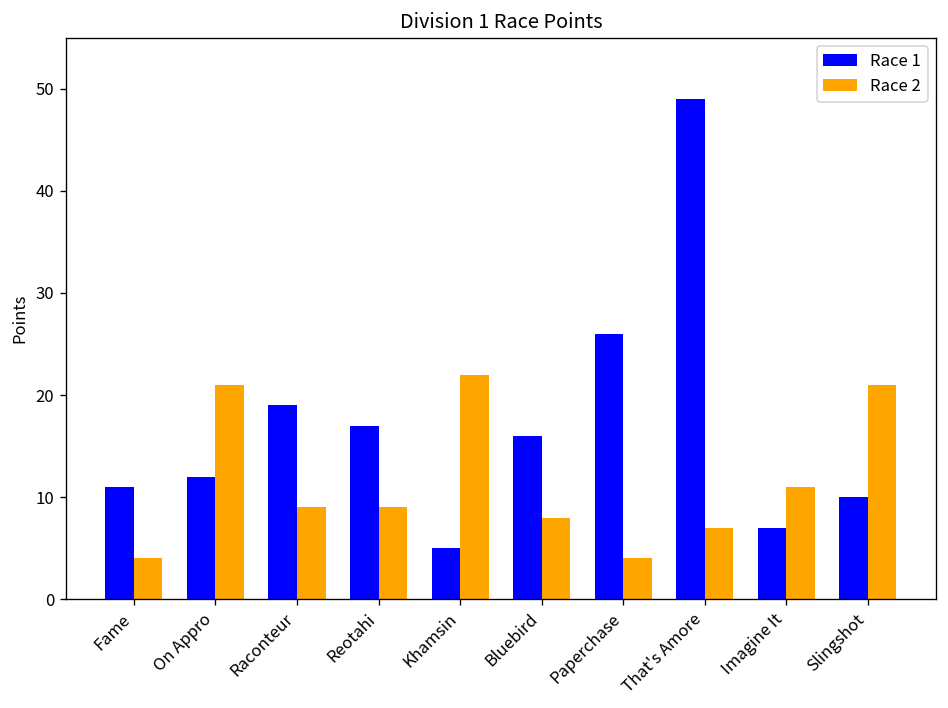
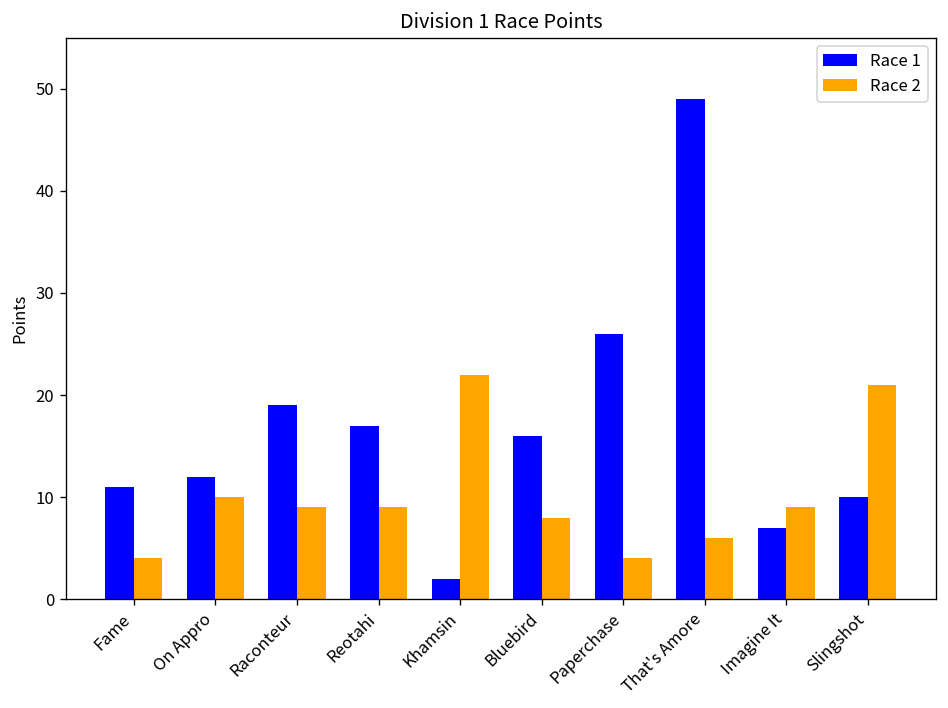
Race 2, On Appro: 21 -> 10
Race 1, Khamsin: 5 -> 2
Race 2, That's Amore: 7 -> 6
Race 2, Imagine It: 11 -> 9
